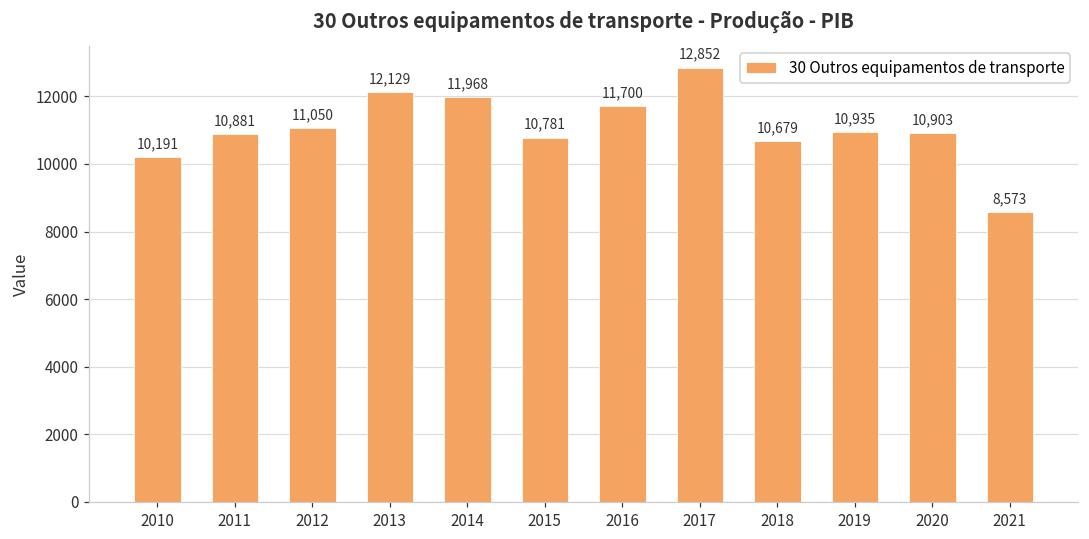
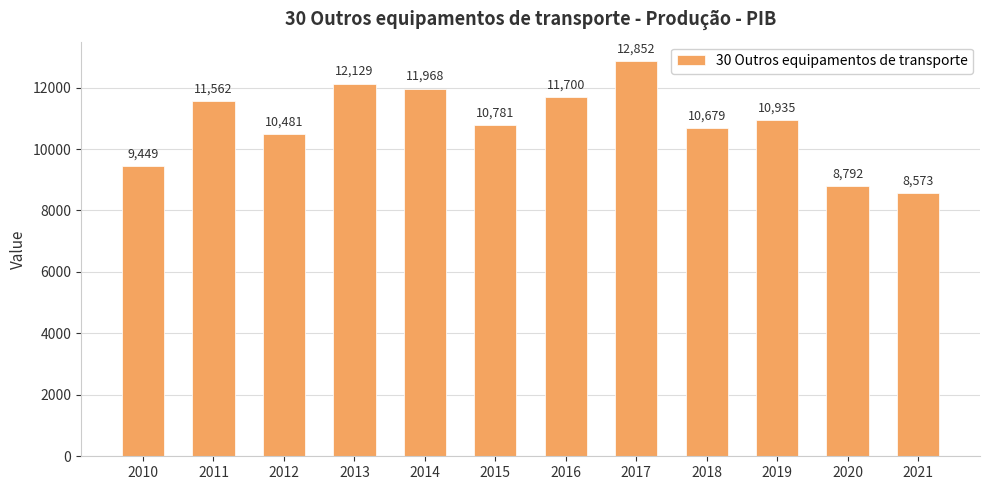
2010: 10,191 -> 9,449
2011: 10,881 -> 11,562
2012: 11,050 -> 10,481
2020: 10,903 -> 8,792
